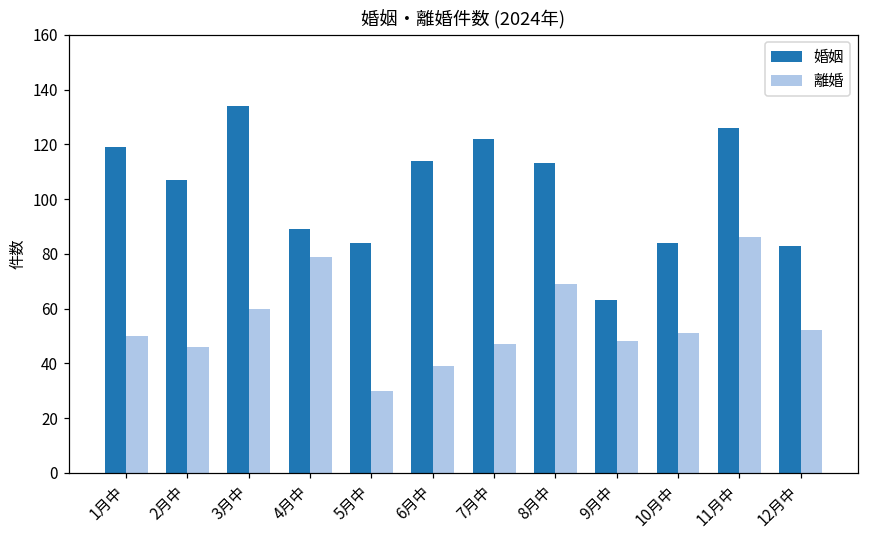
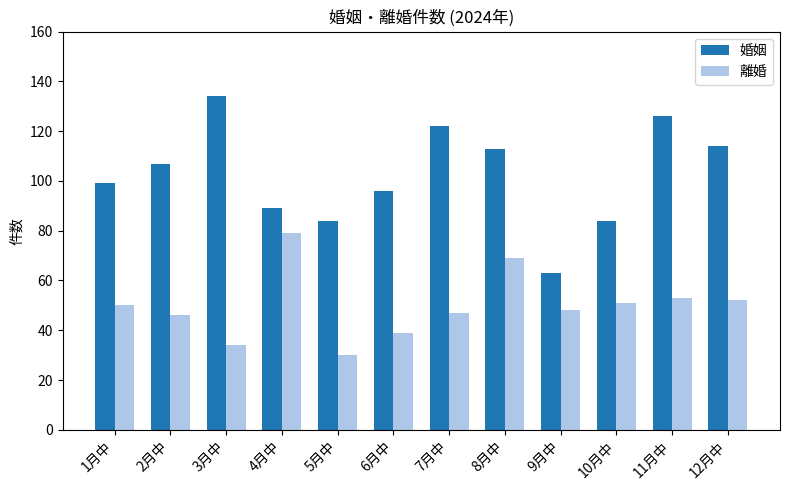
婚姻, 1月中: 119 -> 99
離婚, 3月中: 60 -> 34
婚姻, 6月中: 114 -> 96
離婚, 11月中: 86 -> 53
婚姻, 12月中: 83 -> 114
